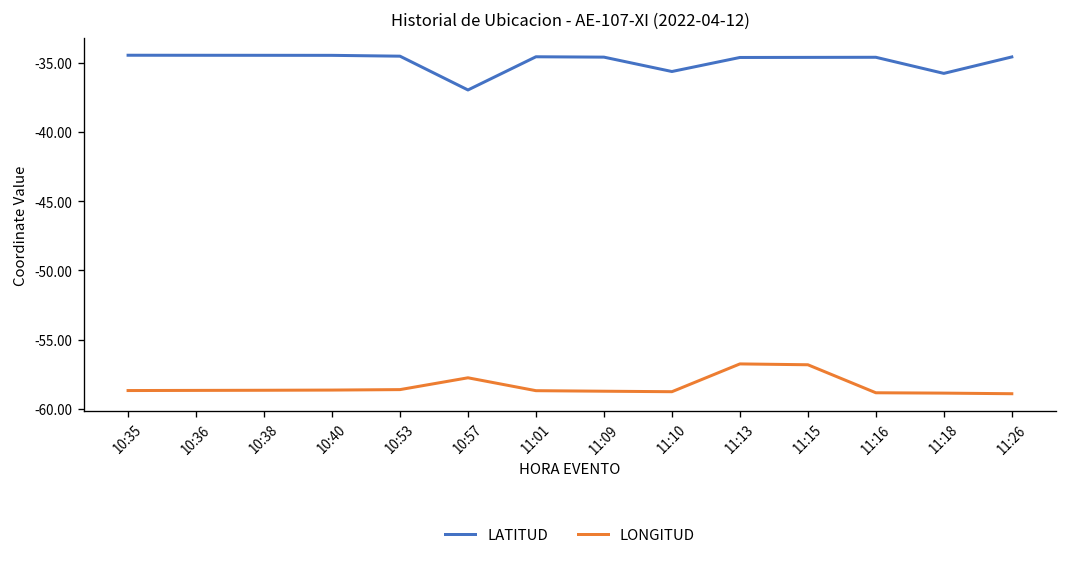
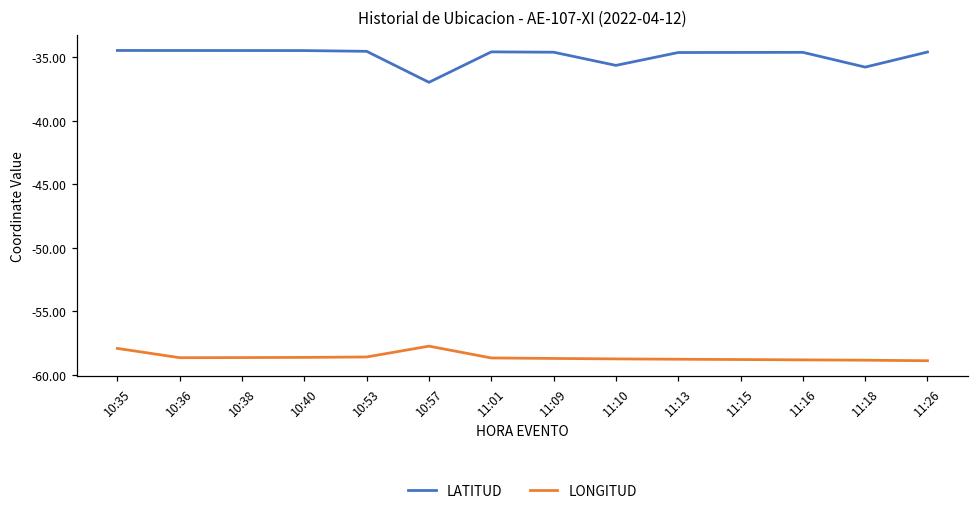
LONGITUD, 10:35: -58.7 -> -57.9
LONGITUD, 11:13: -56.7 -> -58.8
LONGITUD, 11:15: -56.8 -> -58.8
